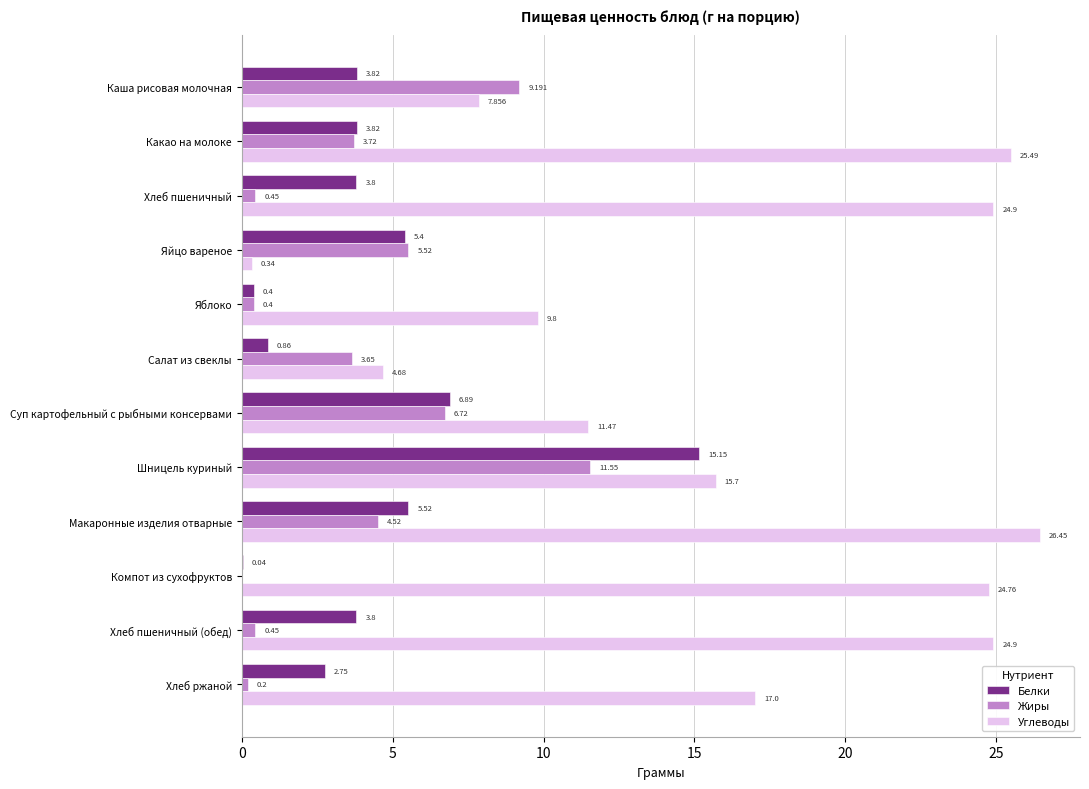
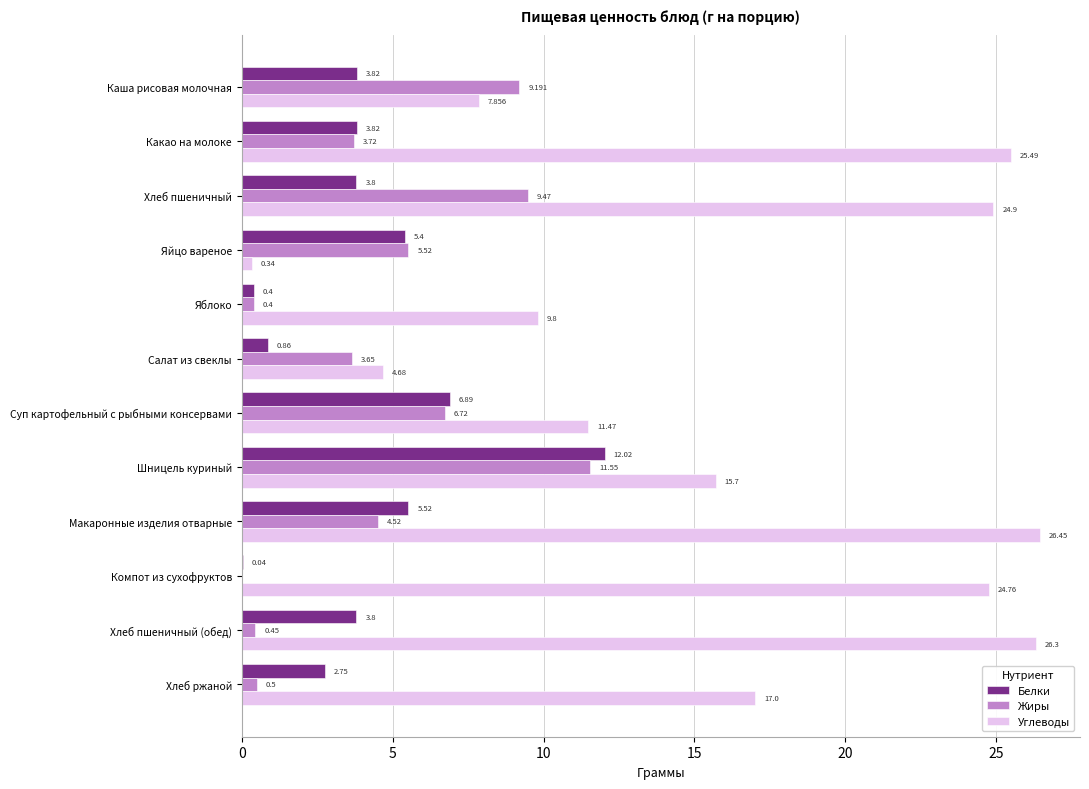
Жиры, Хлеб пшеничный: 0.45 -> 9.47
Белки, Шницель куриный: 15.15 -> 12.02
Углеводы, Хлеб пшеничный (обед): 24.9 -> 26.3
Жиры, Хлеб ржаной: 0.2 -> 0.5
